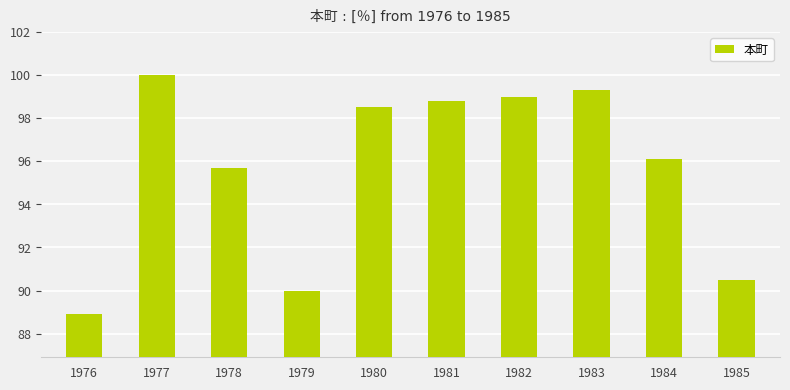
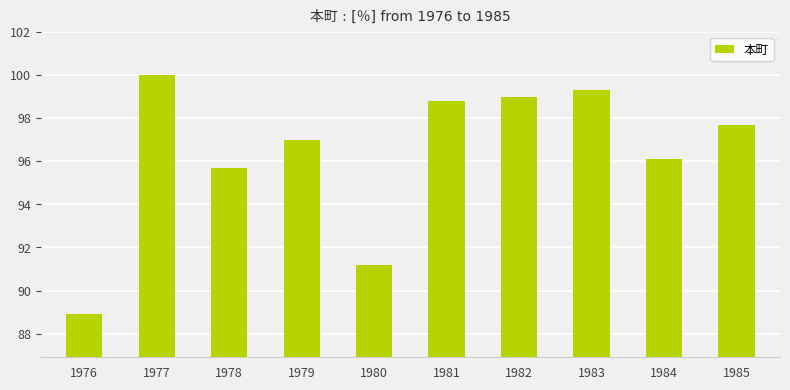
1979: 90 -> 97
1980: 98.5 -> 91.2
1985: 90.5 -> 97.7
